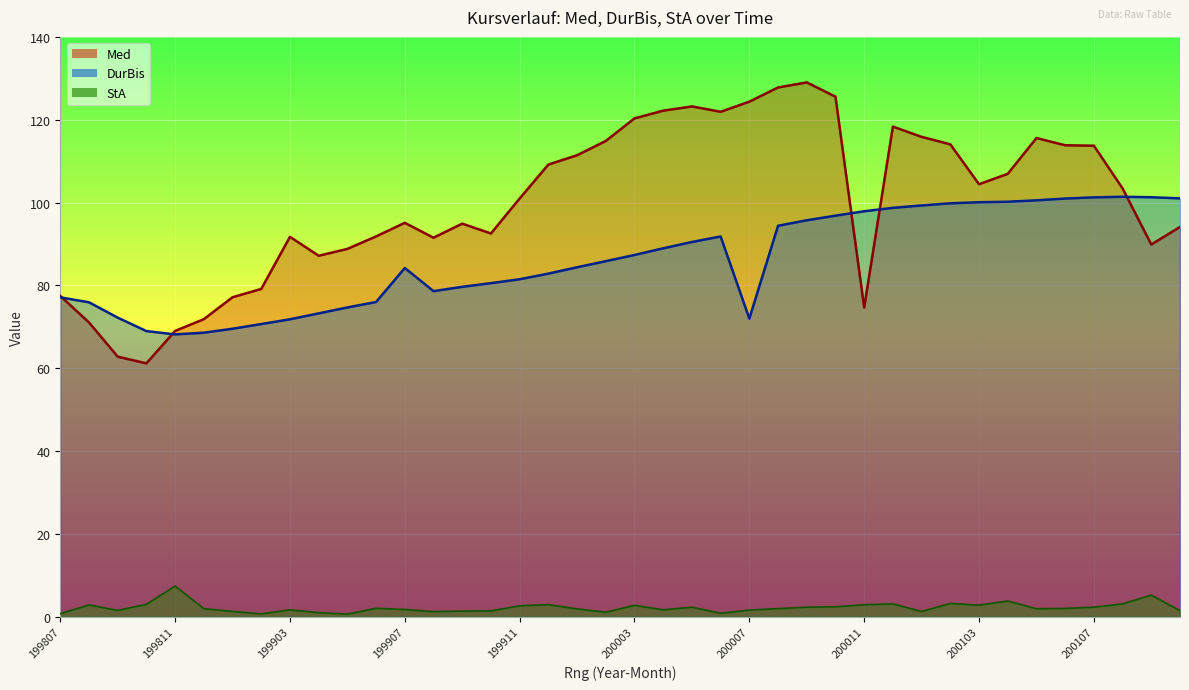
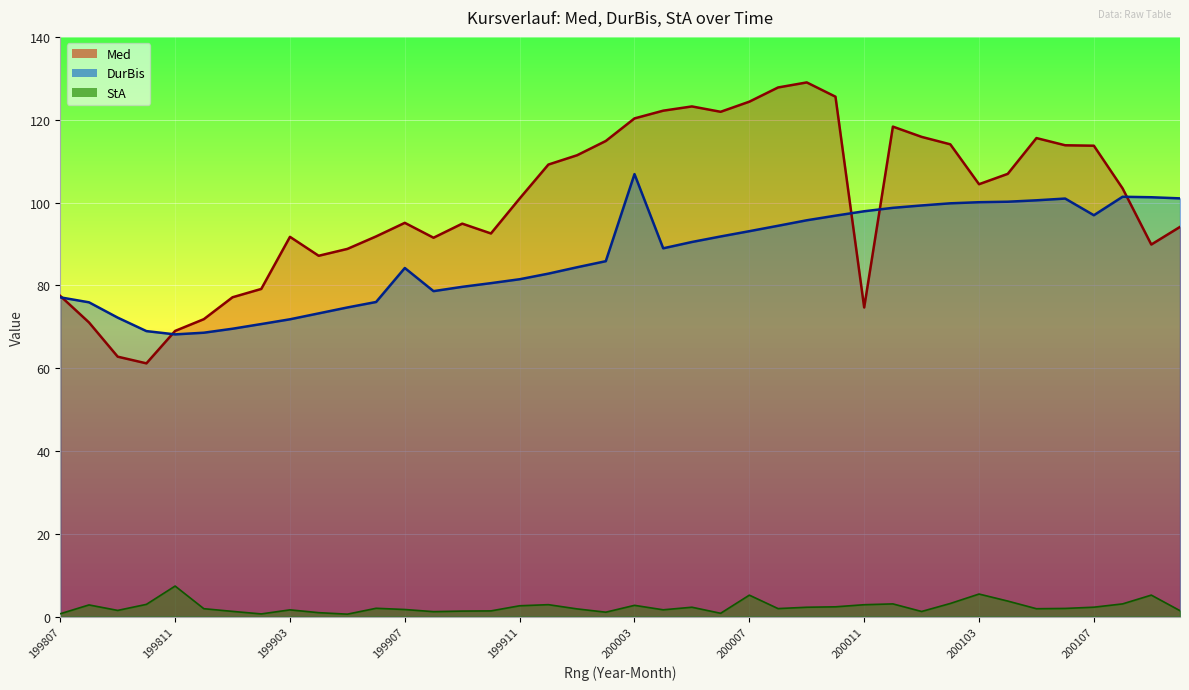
DurBis, 200003: 87 -> 107
DurBis, 200007: 72 -> 93
StA, 200007: 2 -> 5
StA, 200103: 3 -> 5
DurBis, 200107: 101 -> 97
